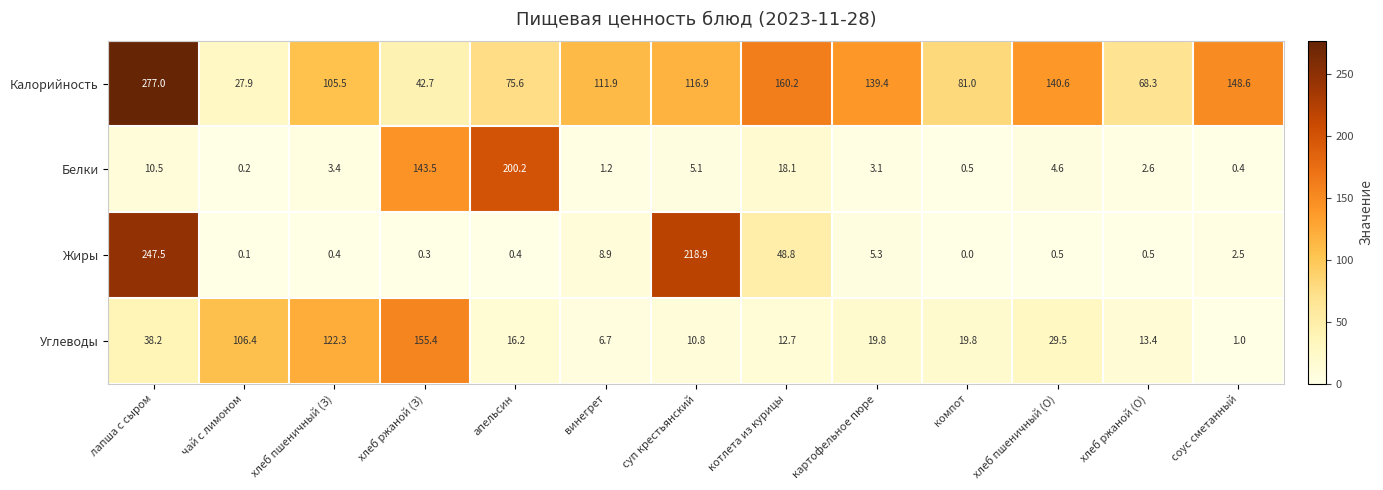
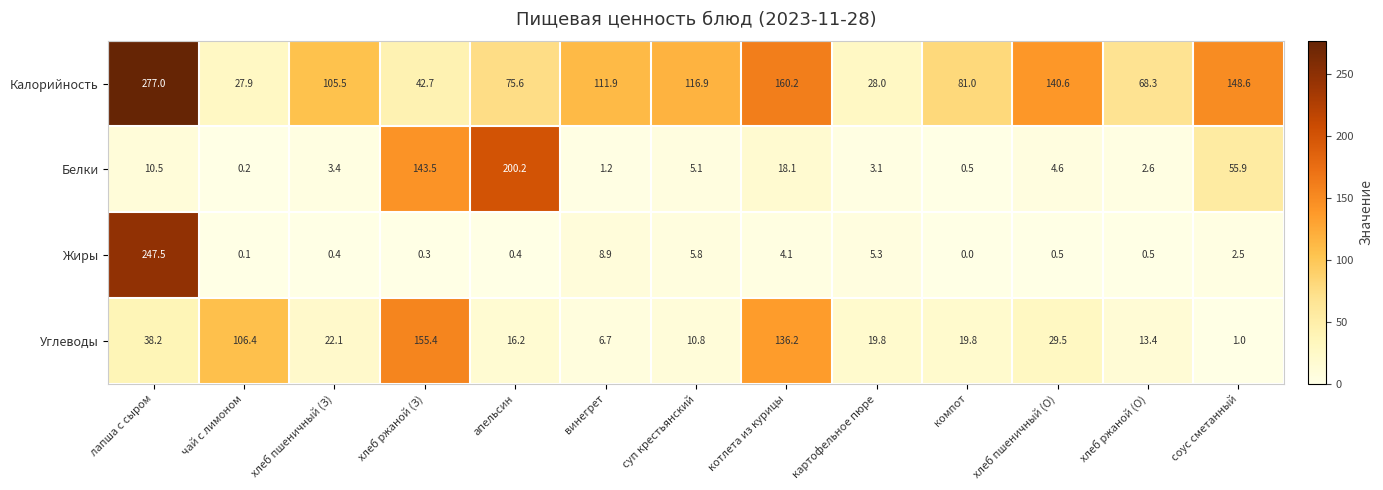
Калорийность, картофельное пюре: 139.4 -> 28.0
Белки, соус сметанный: 0.4 -> 55.9
Жиры, суп крестьянский: 218.9 -> 5.8
Жиры, котлета из курицы: 48.8 -> 4.1
Углеводы, хлеб пшеничный (З): 122.3 -> 22.1
Углеводы, котлета из курицы: 12.7 -> 136.2
